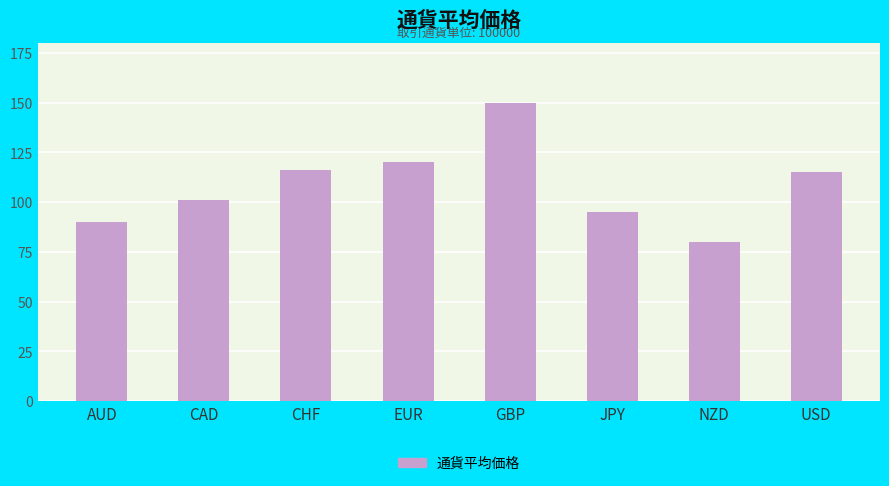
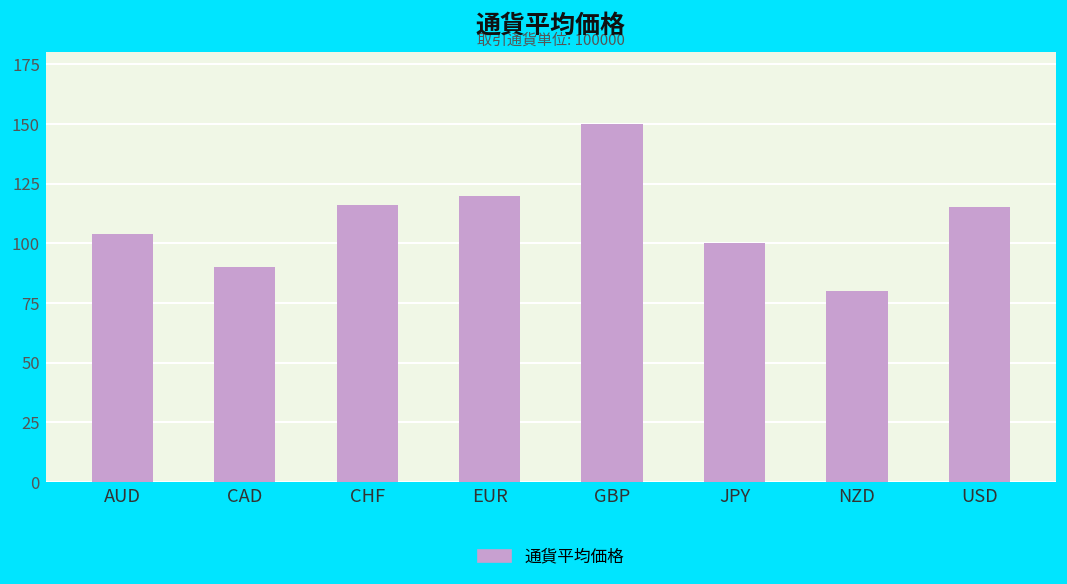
AUD: 90 -> 104
CAD: 101 -> 90
JPY: 95 -> 100
